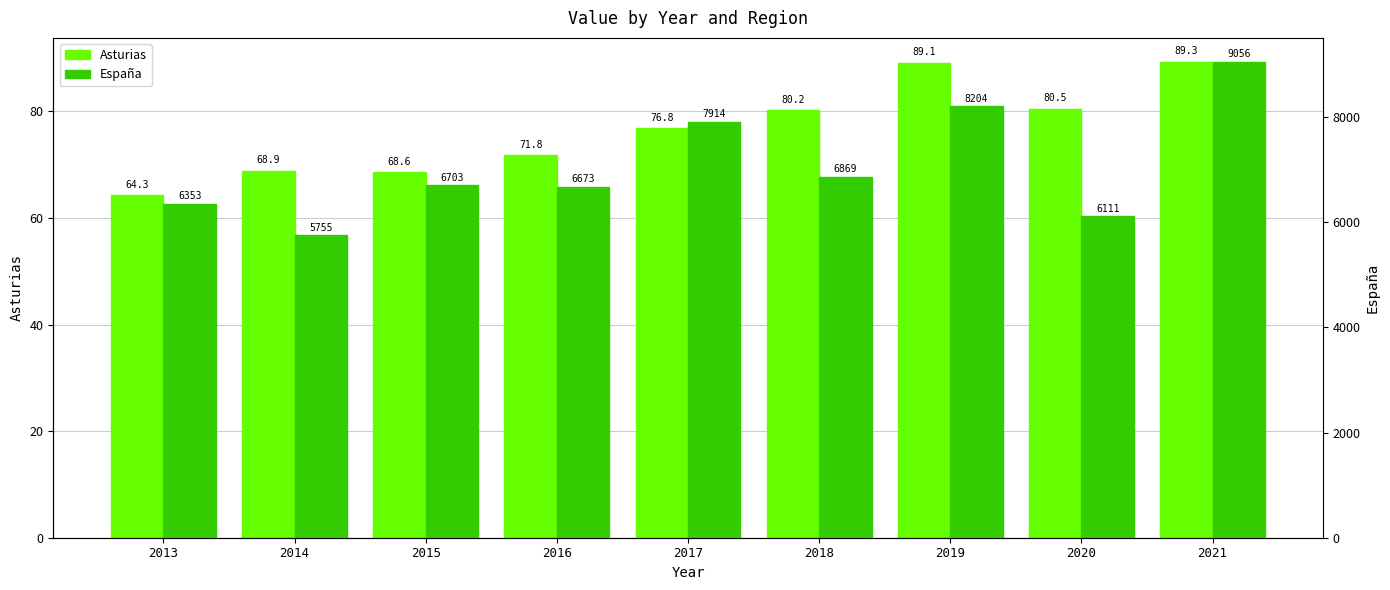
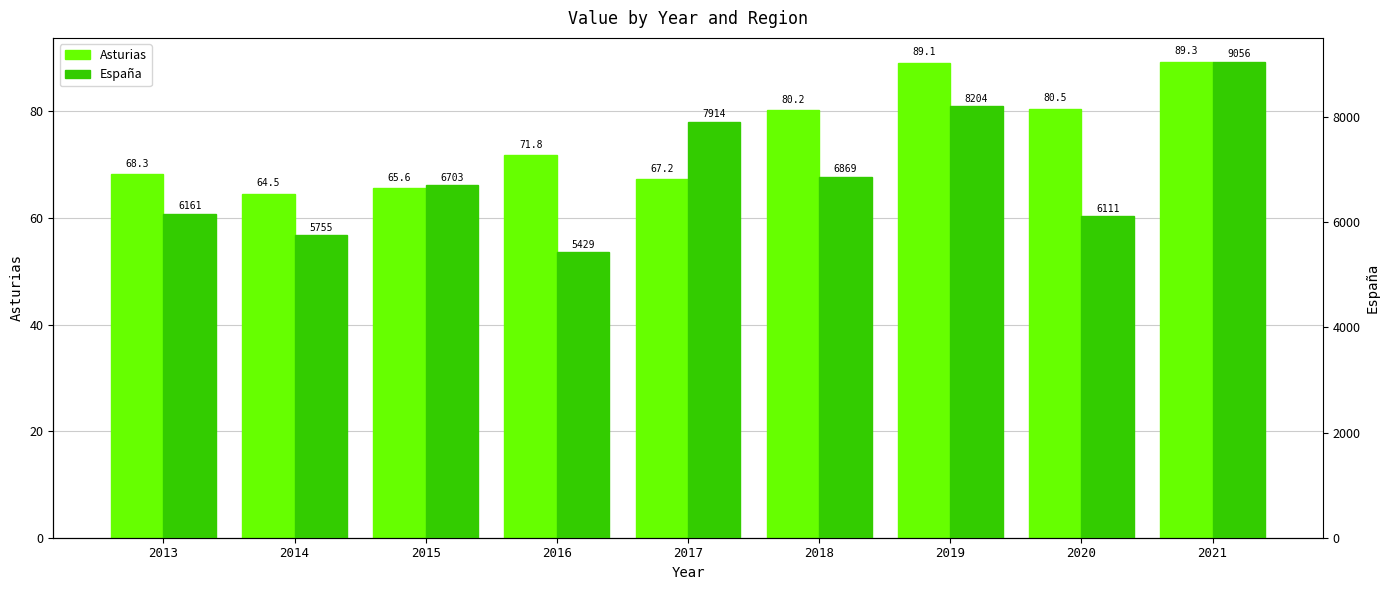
Asturias, 2013: 64.3 -> 68.3
Asturias, 2014: 68.9 -> 64.5
Asturias, 2015: 68.6 -> 65.6
Asturias, 2017: 76.8 -> 67.2
España, 2013: 6353 -> 6161
España, 2016: 6673 -> 5429
